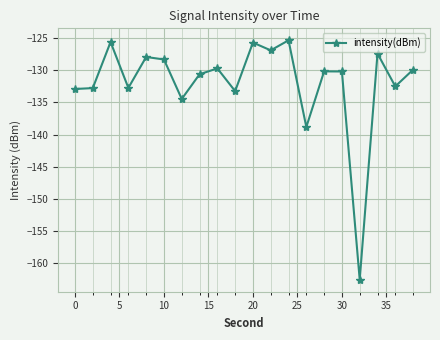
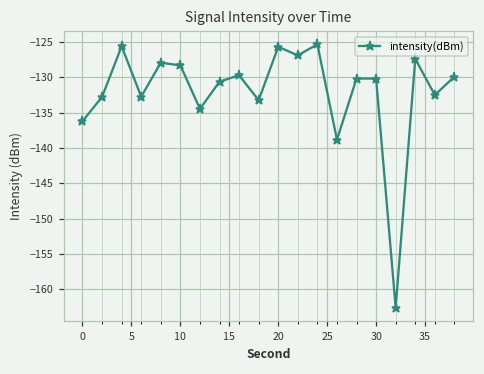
0: -133 -> -136
